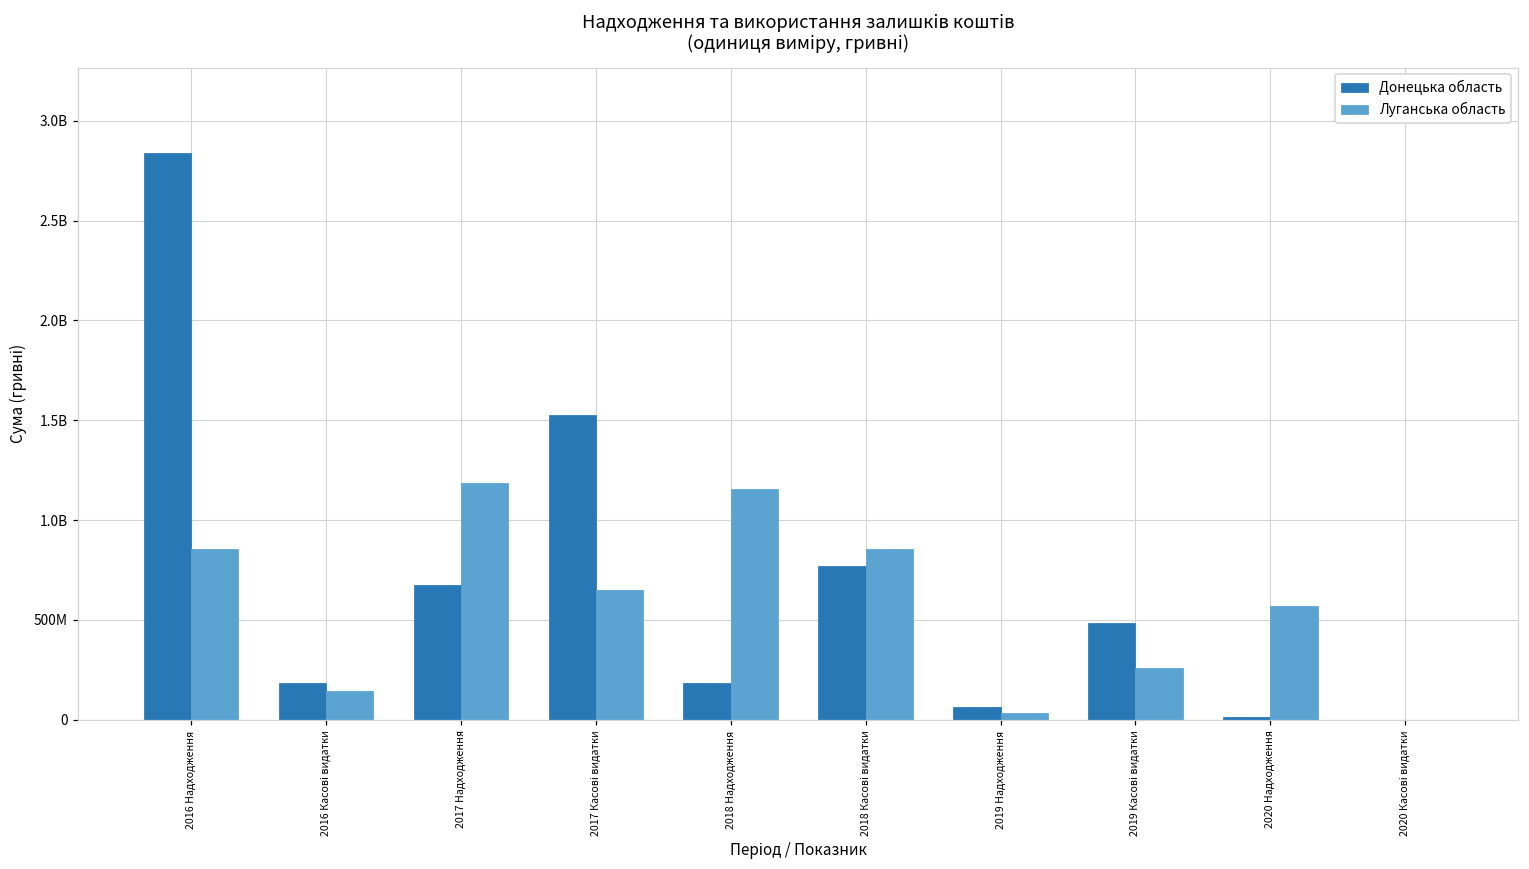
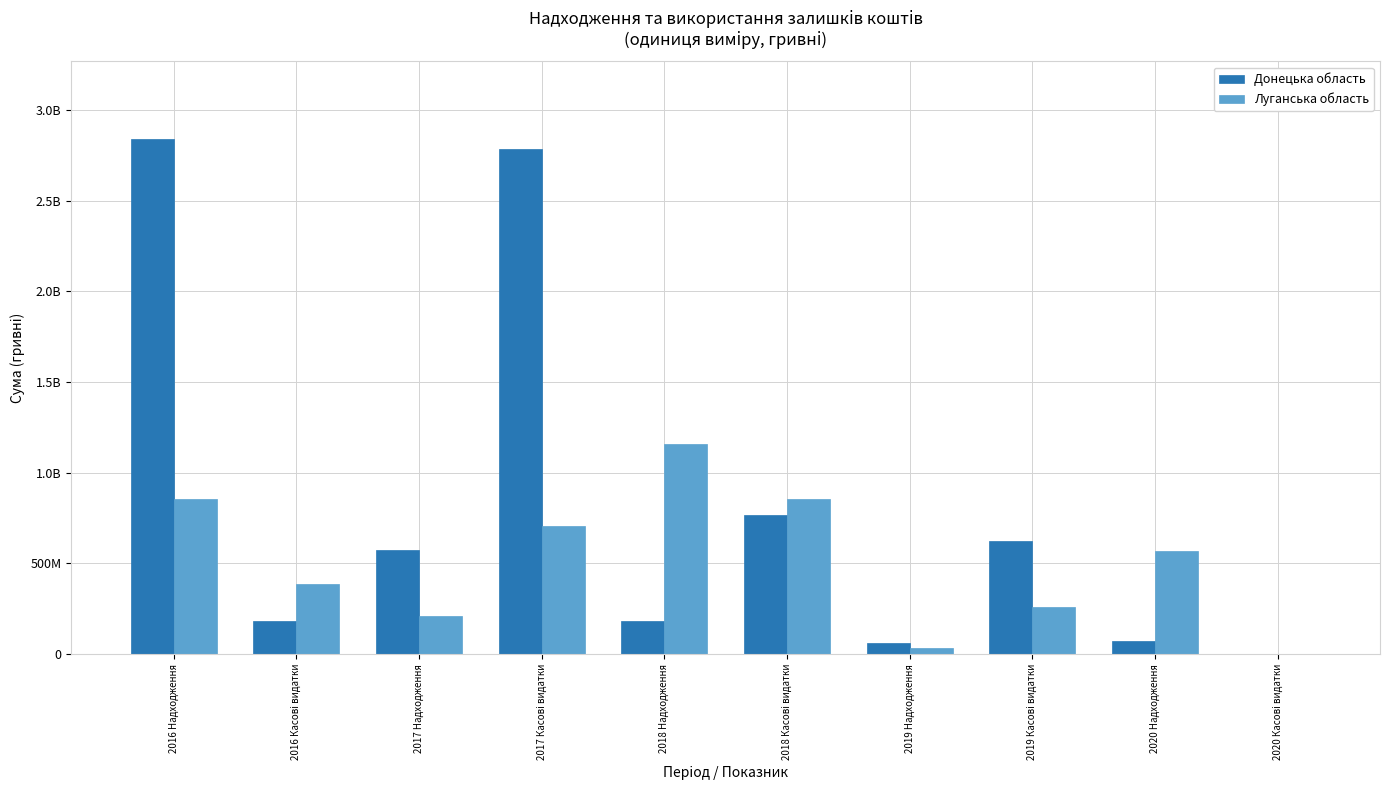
Луганська область, 2016 Касові видатки: 140000000 -> 390000000
Донецька область, 2017 Надходження: 680000000 -> 570000000
Луганська область, 2017 Надходження: 1180000000 -> 210000000
Донецька область, 2017 Касові видатки: 1530000000 -> 2790000000
Луганська область, 2017 Касові видатки: 650000000 -> 700000000
Донецька область, 2019 Касові видатки: 480000000 -> 620000000
Донецька область, 2020 Надходження: 10000000 -> 70000000
